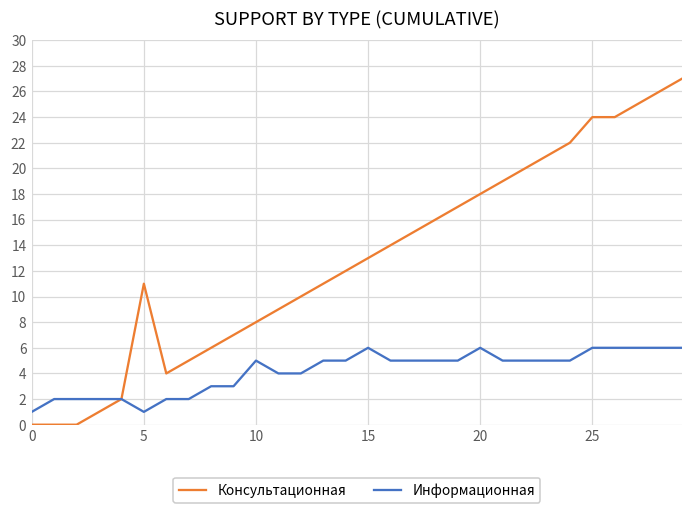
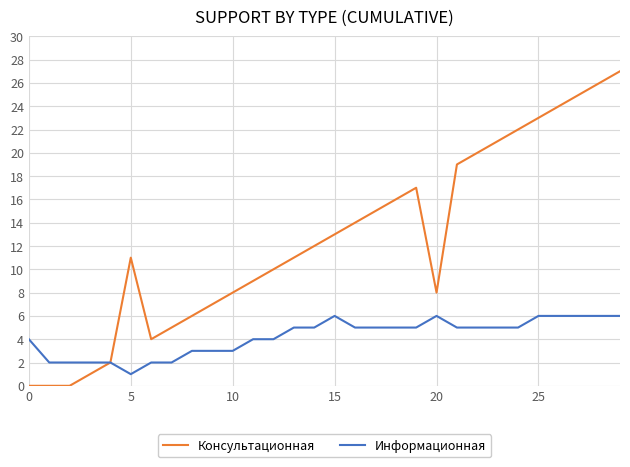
Информационная, 0: 1 -> 4
Информационная, 10: 5 -> 3
Консультационная, 20: 18 -> 8
Консультационная, 25: 24 -> 23
